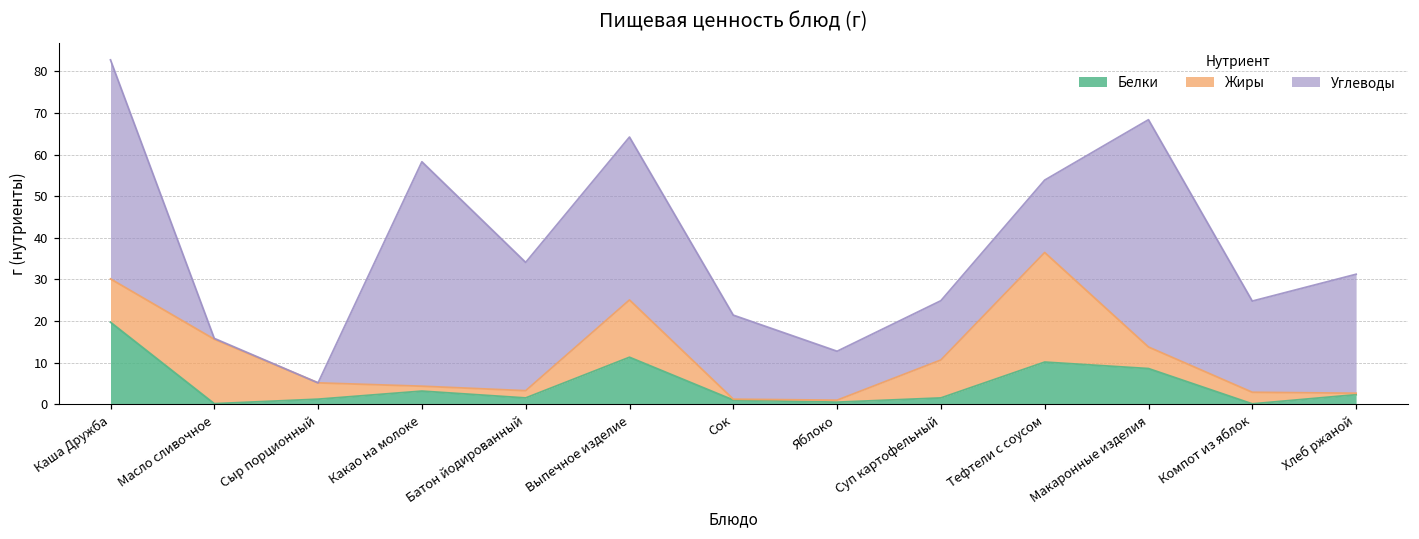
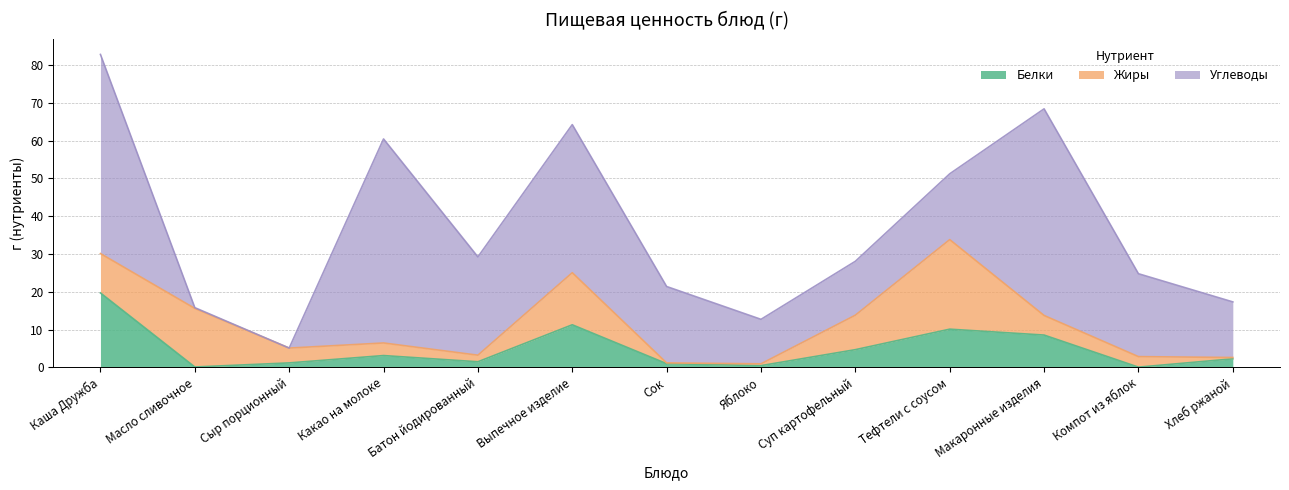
Жиры, Какао на молоке: 1 -> 3
Углеводы, Батон йодированный: 31 -> 26
Белки, Суп картофельный: 2 -> 5
Жиры, Тефтели с соусом: 26 -> 24
Углеводы, Хлеб ржаной: 29 -> 15
